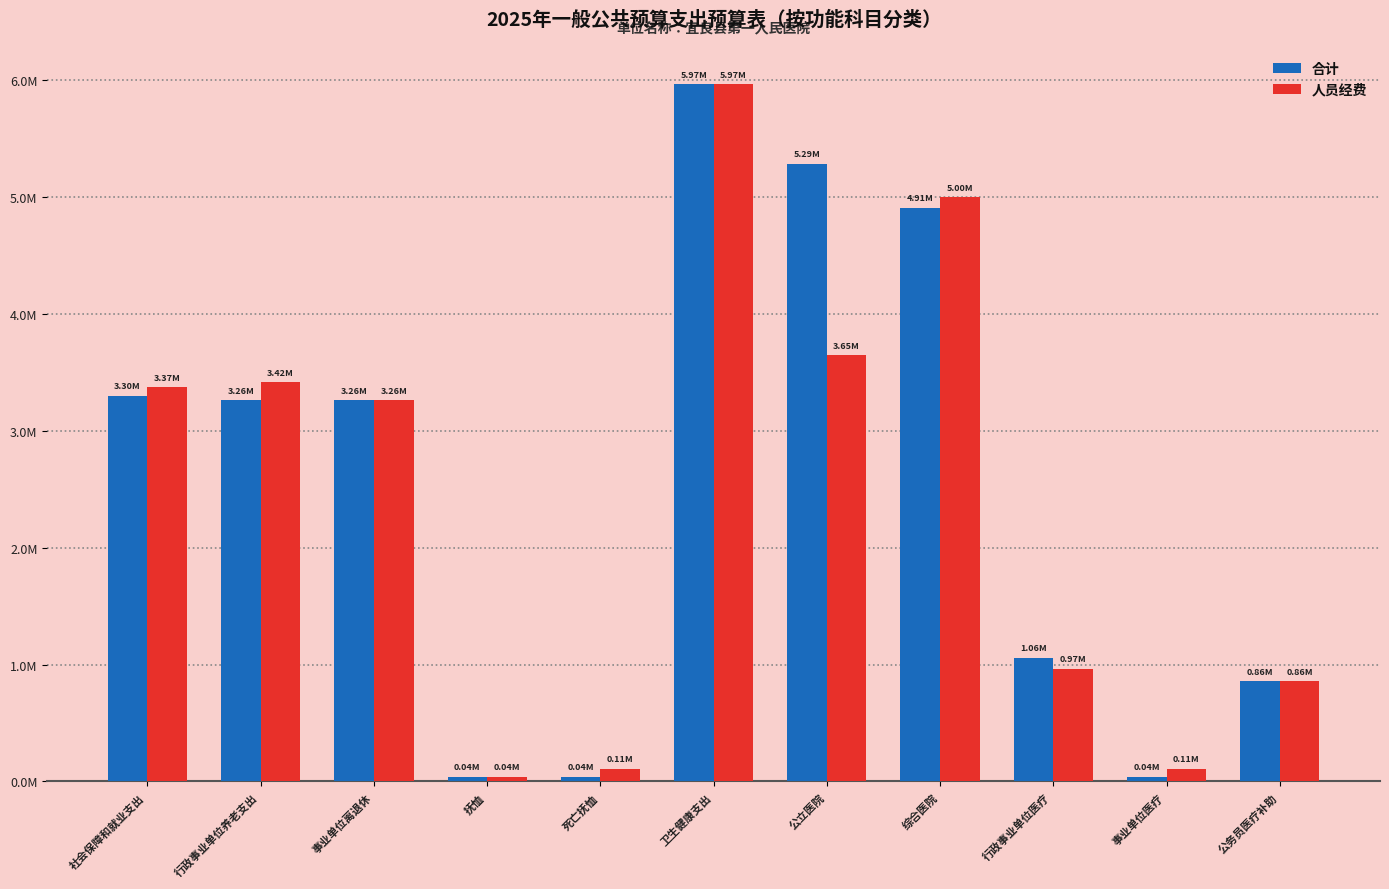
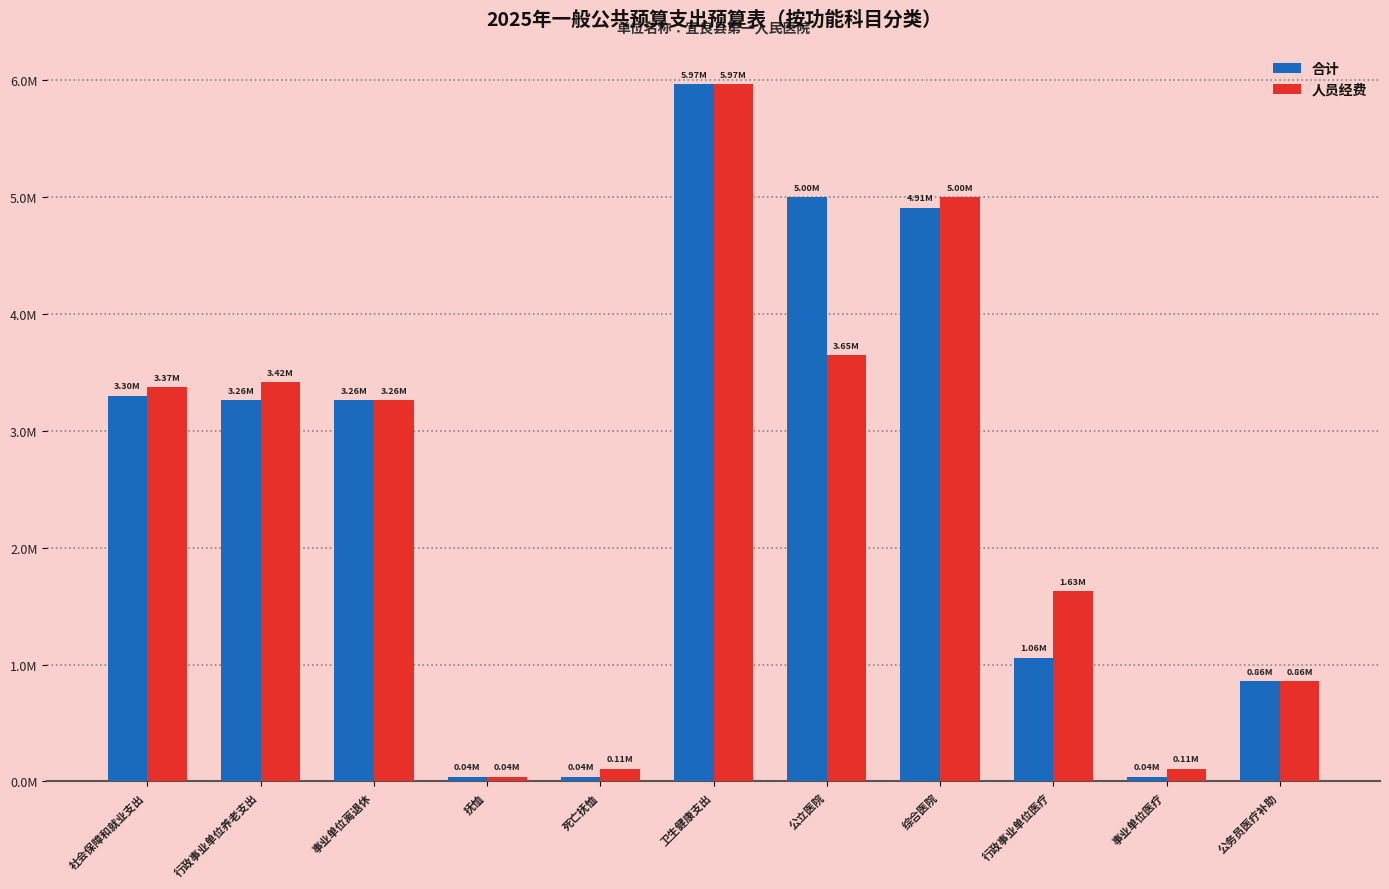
合计, 公立医院: 5.29M -> 5.00M
人员经费, 行政事业单位医疗: 0.97M -> 1.63M
